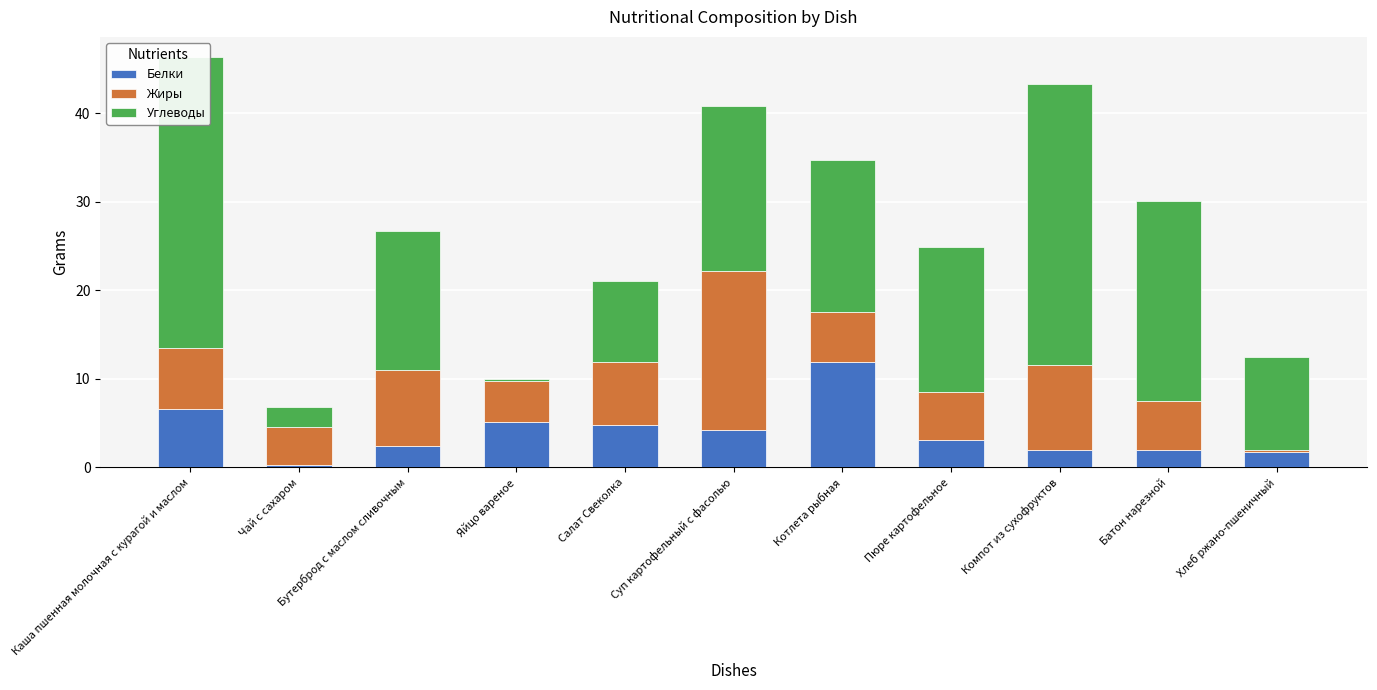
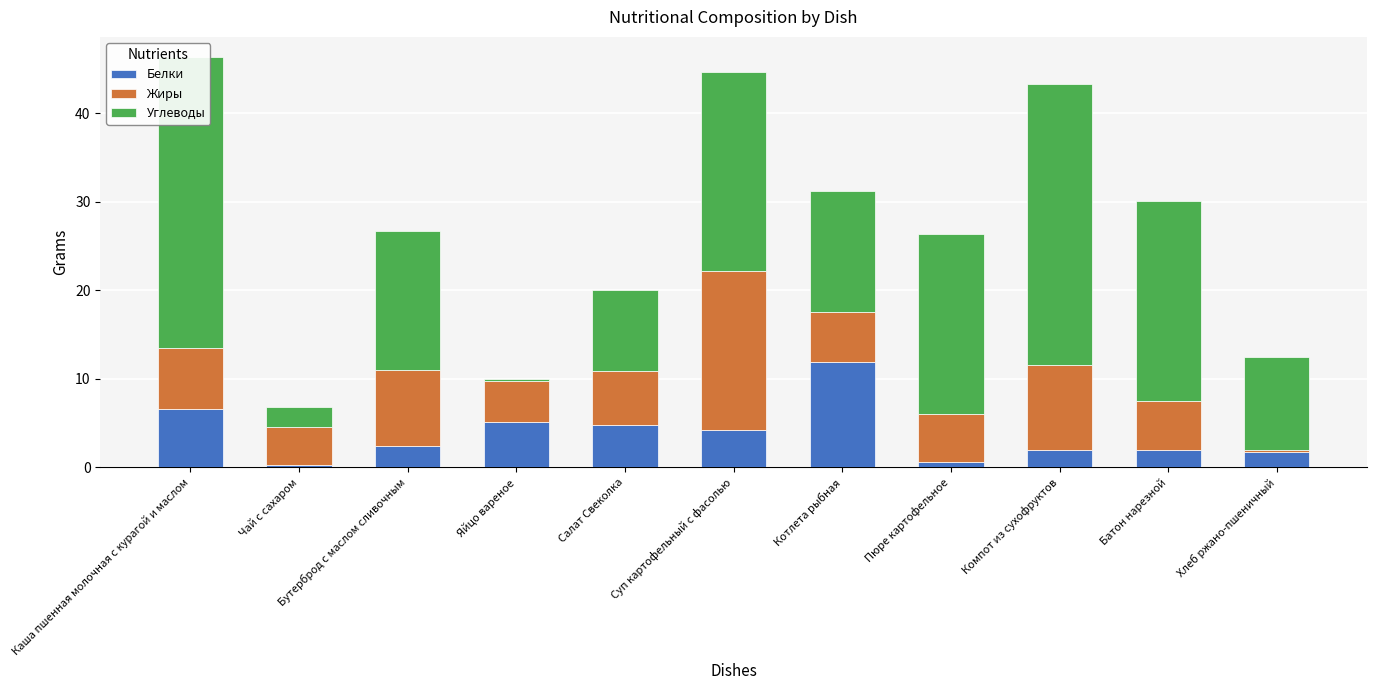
Жиры, Салат Свеколка: 7 -> 6
Углеводы, Суп картофельный с фасолью: 19 -> 22
Углеводы, Котлета рыбная: 17 -> 14
Белки, Пюре картофельное: 3 -> 1
Углеводы, Пюре картофельное: 16 -> 20
